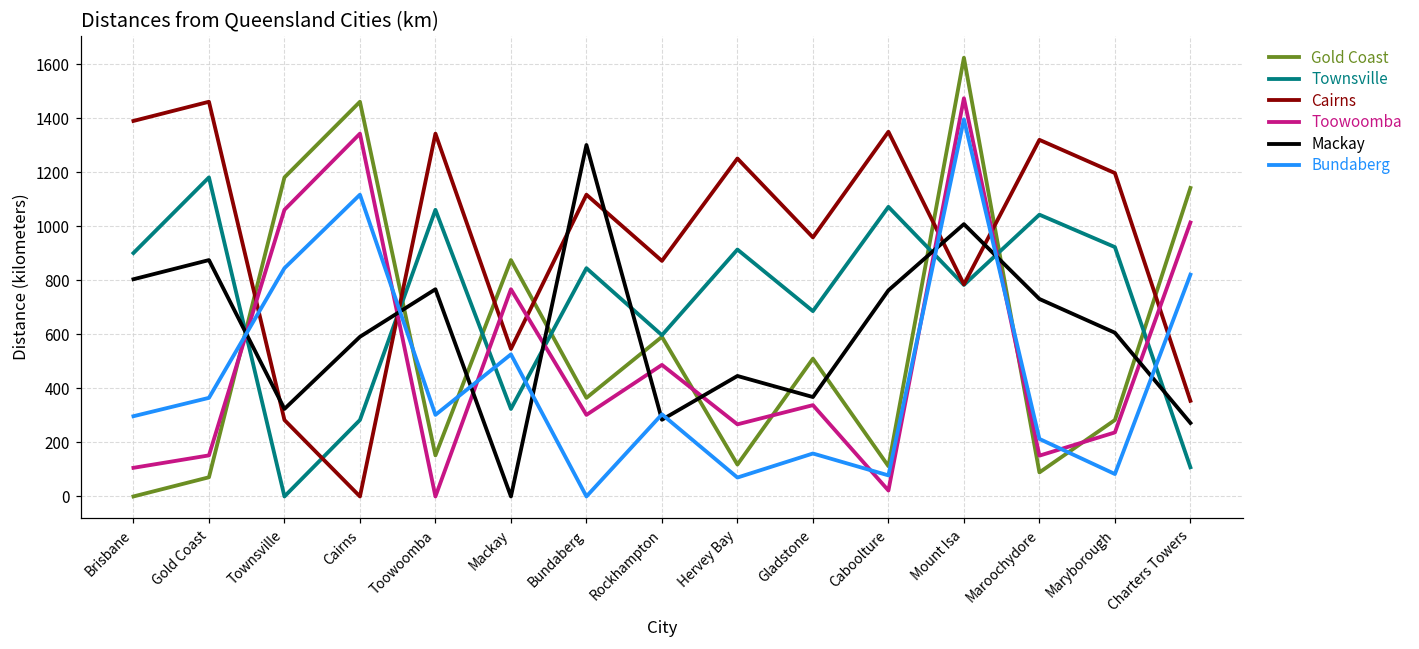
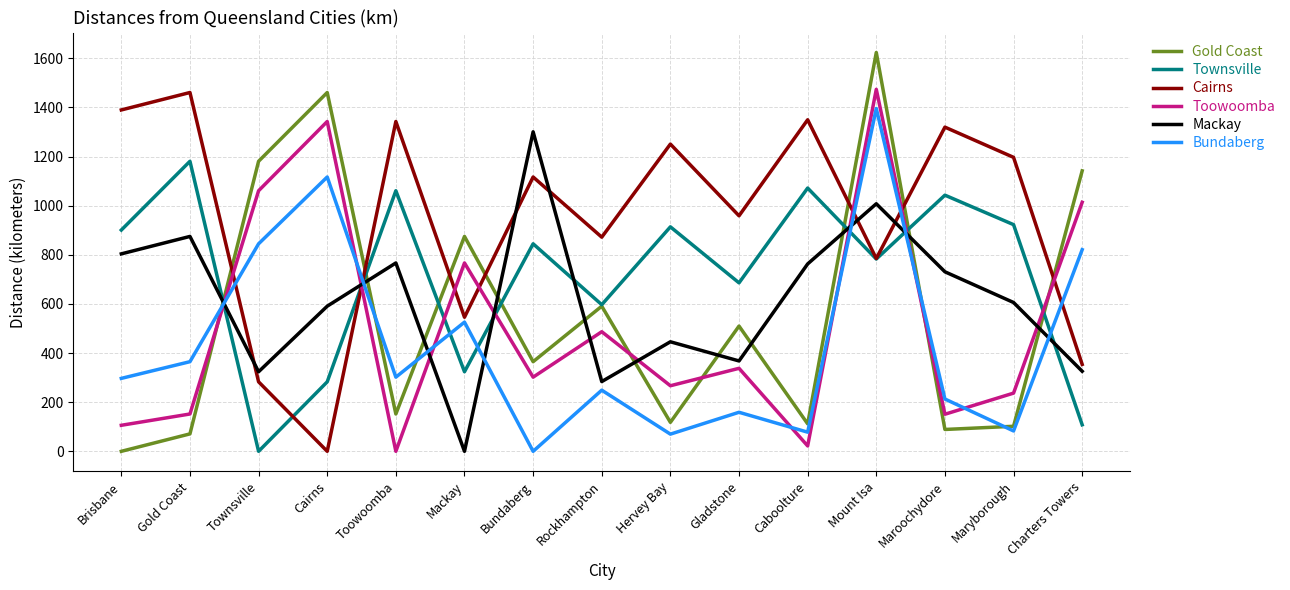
Bundaberg, Rockhampton: 300 -> 250
Gold Coast, Maryborough: 280 -> 100
Mackay, Charters Towers: 270 -> 330
